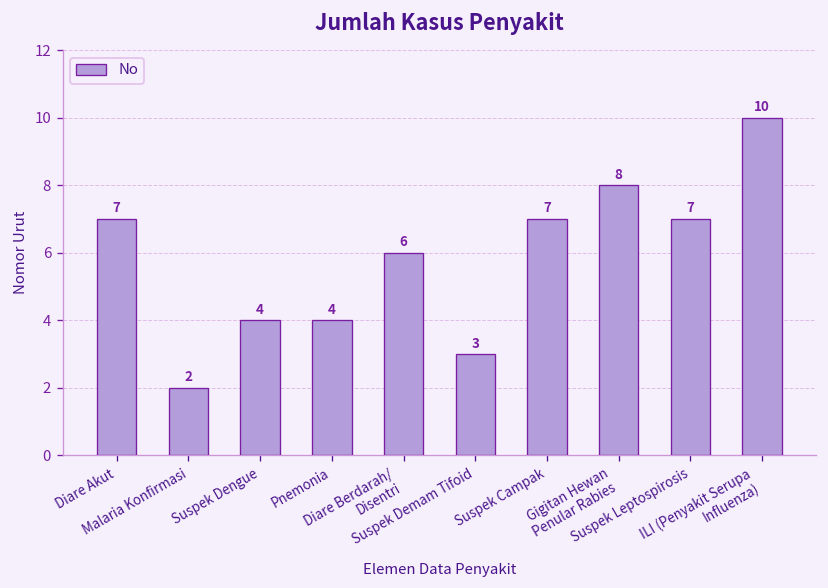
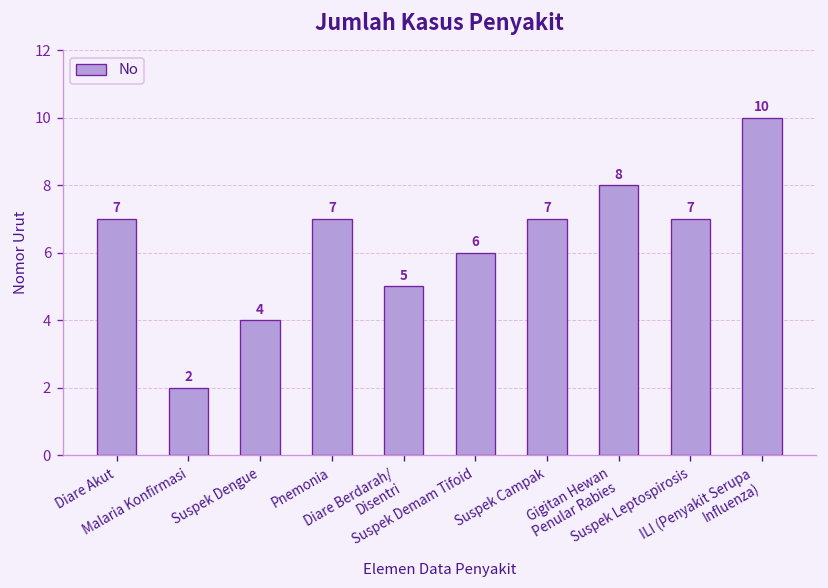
Pnemonia: 4 -> 7
Diare Berdarah/ Disentri: 6 -> 5
Suspek Demam Tifoid: 3 -> 6
